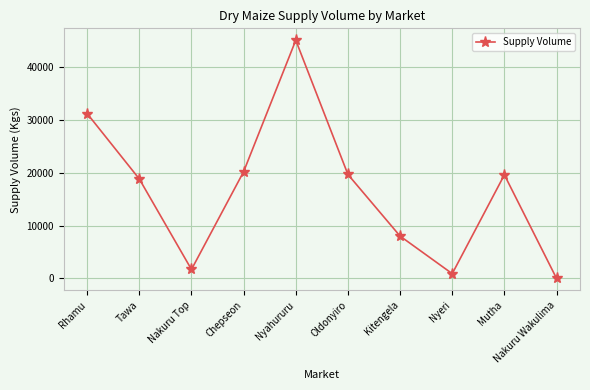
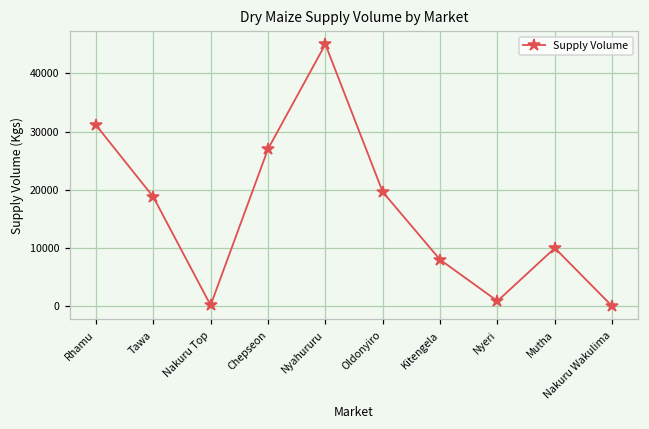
Nakuru Top: 2000 -> 0
Chepseon: 20000 -> 27000
Mutha: 20000 -> 10000
